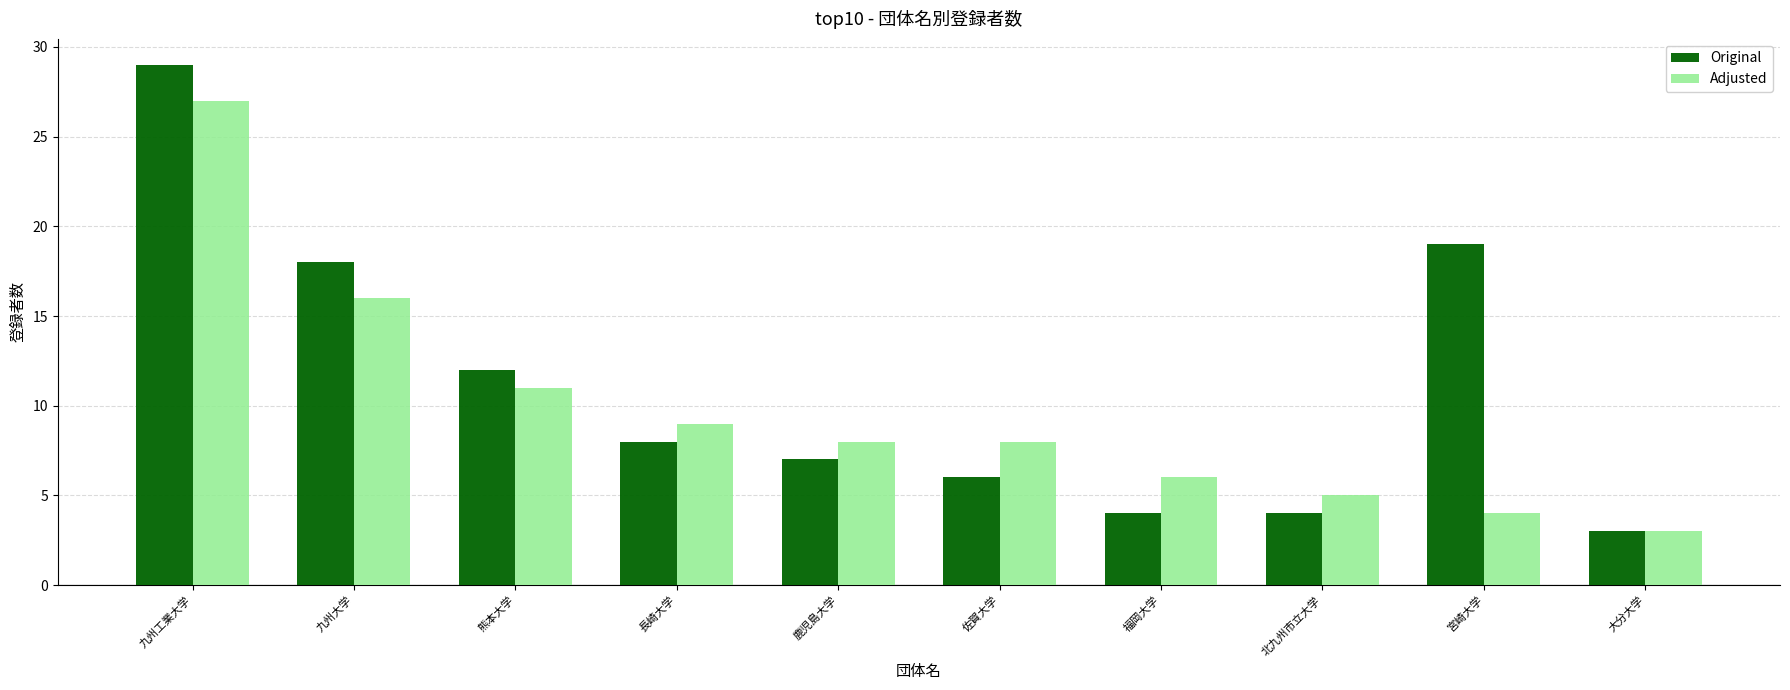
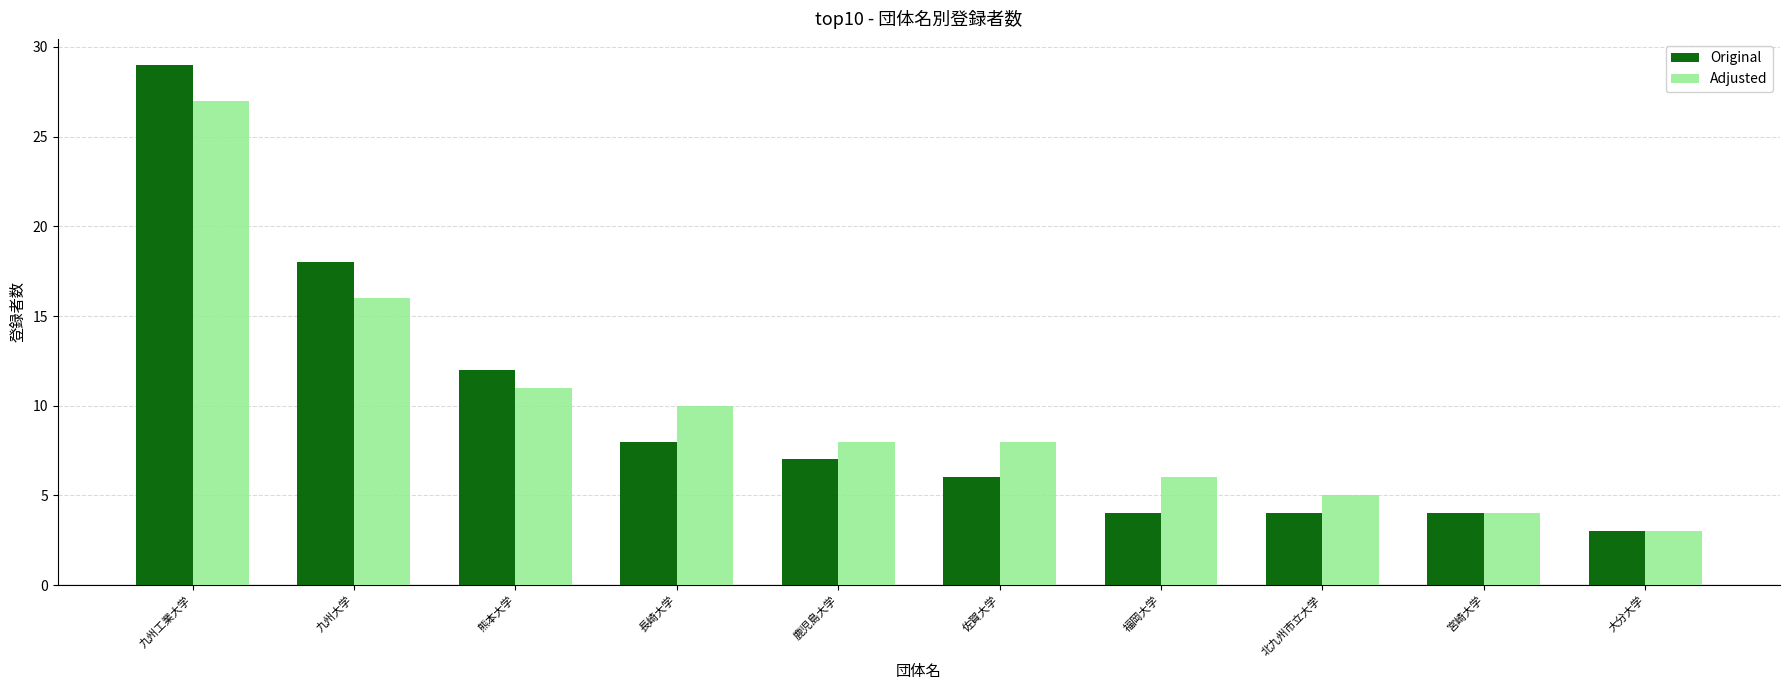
Adjusted, 長崎大学: 9 -> 10
Original, 宮崎大学: 19 -> 4
